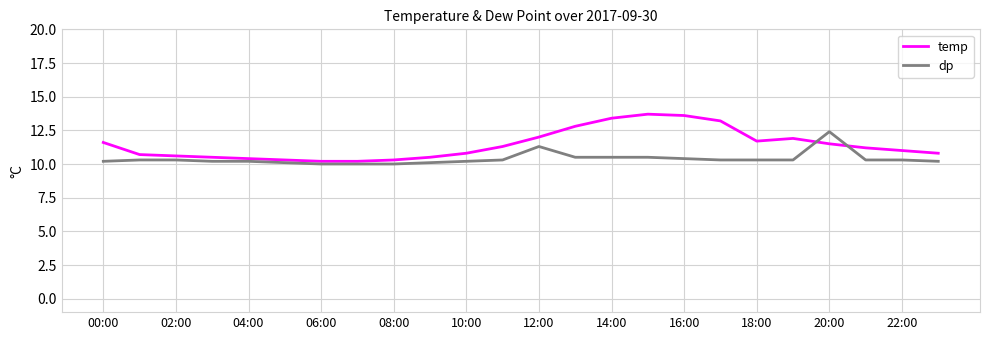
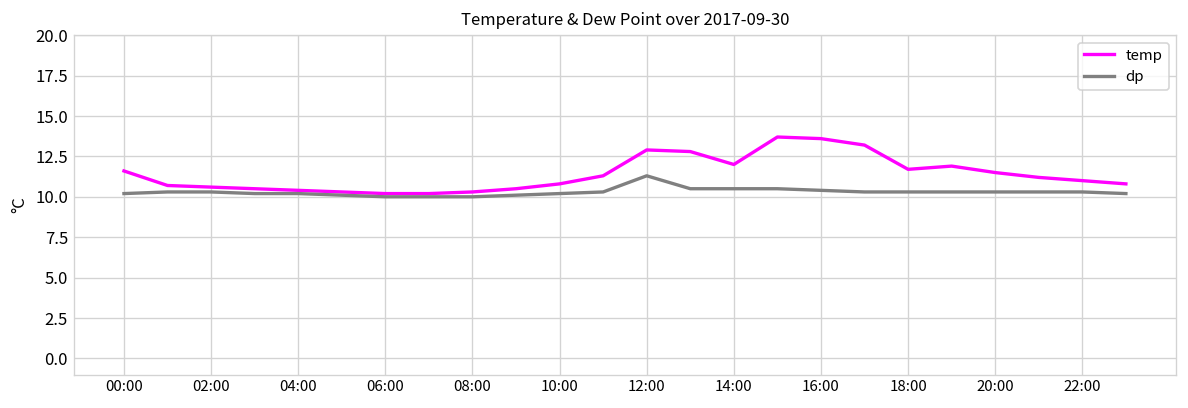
temp, 12:00: 12.0 -> 12.9
temp, 14:00: 13.4 -> 12.0
dp, 20:00: 12.4 -> 10.3
